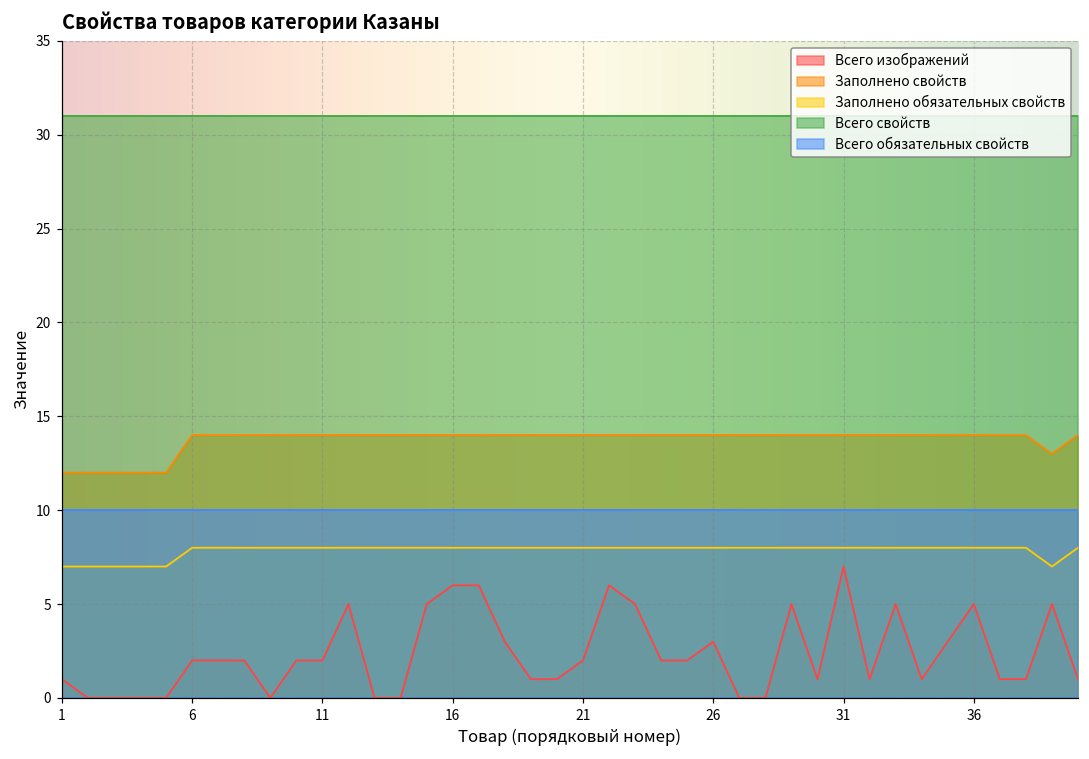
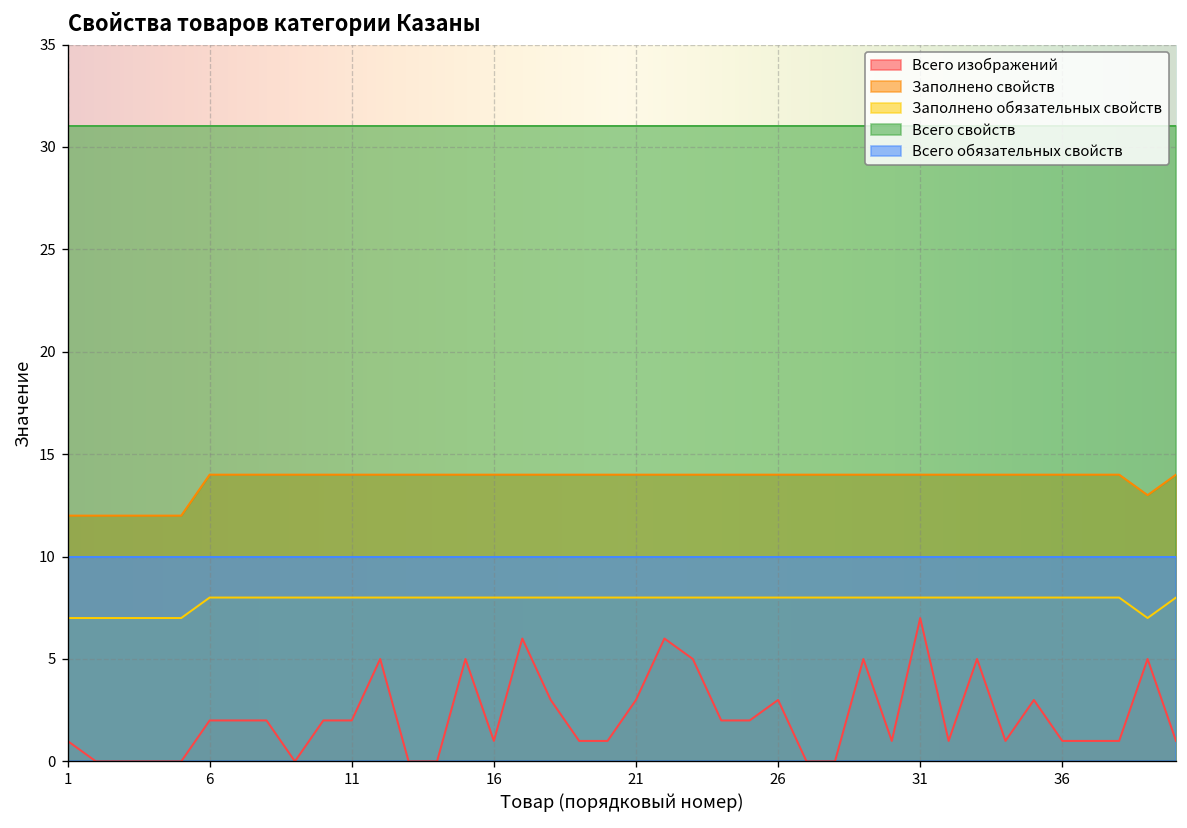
Всего изображений, 16: 6 -> 1
Всего изображений, 21: 2 -> 3
Всего изображений, 36: 5 -> 1
